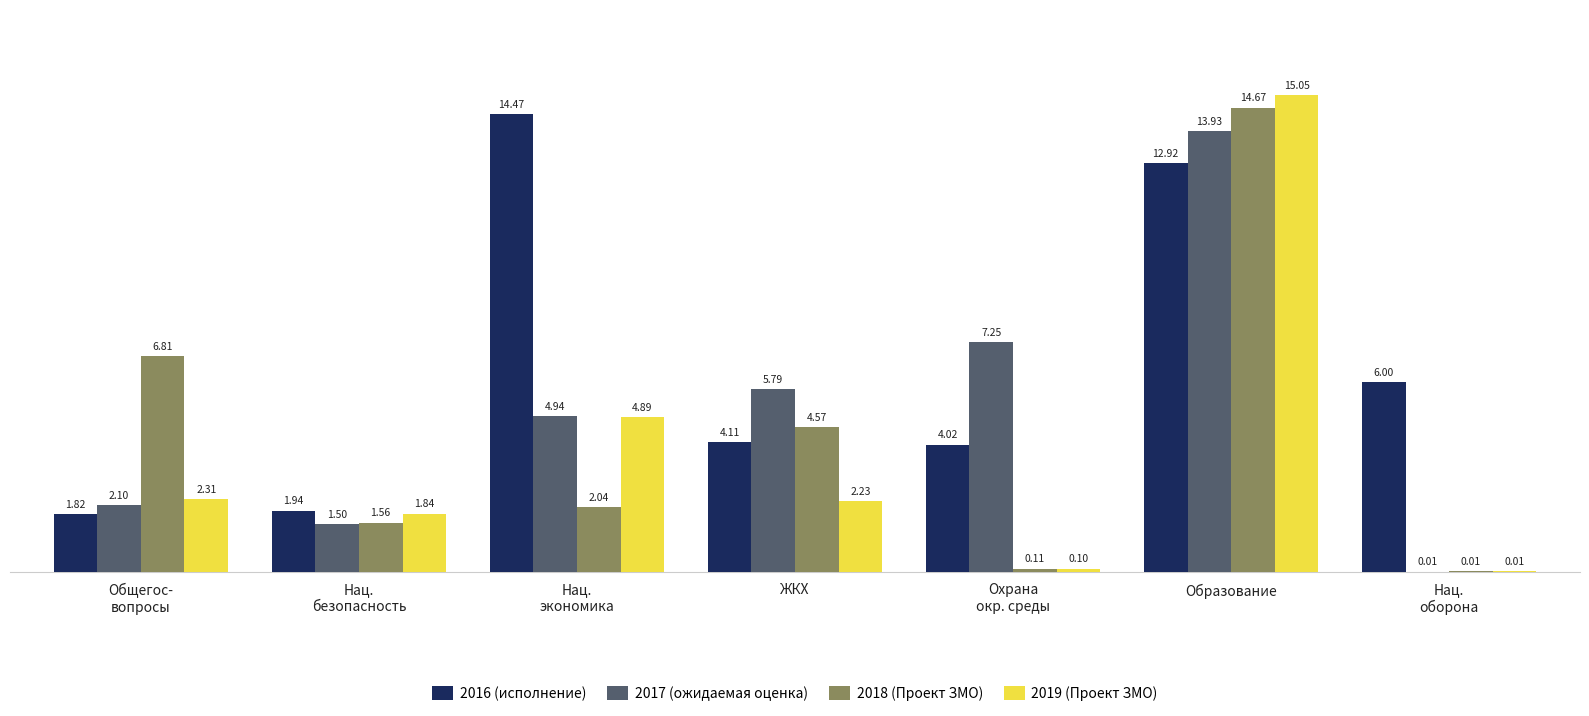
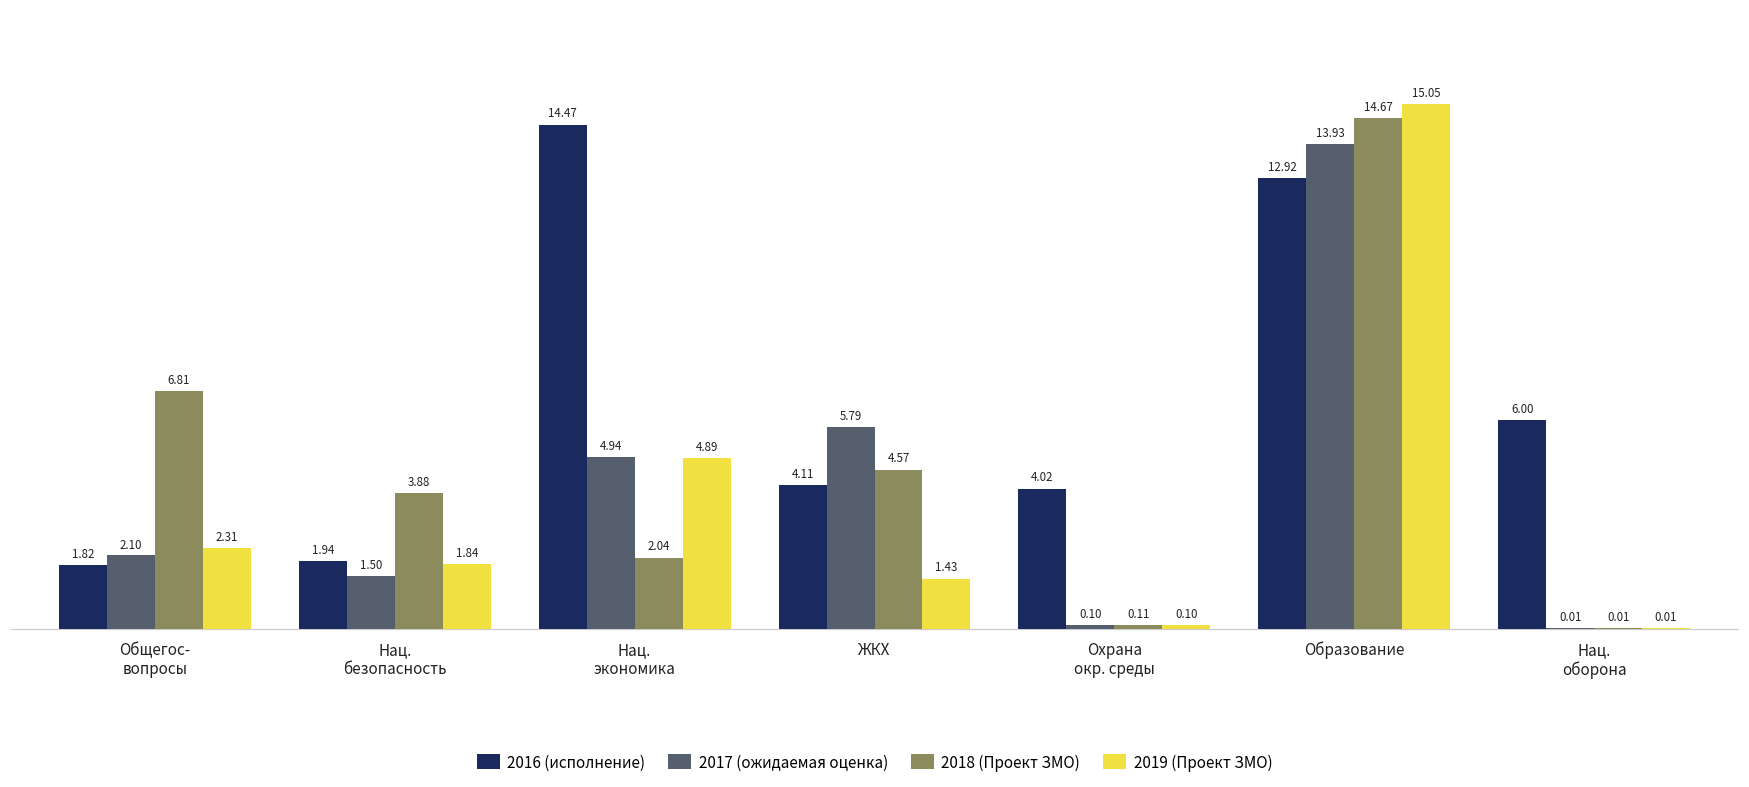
2018 (Проект ЗМО), Нац. безопасность: 1.56 -> 3.88
2019 (Проект ЗМО), ЖКХ: 2.23 -> 1.43
2017 (ожидаемая оценка), Охрана окр. среды: 7.25 -> 0.10
